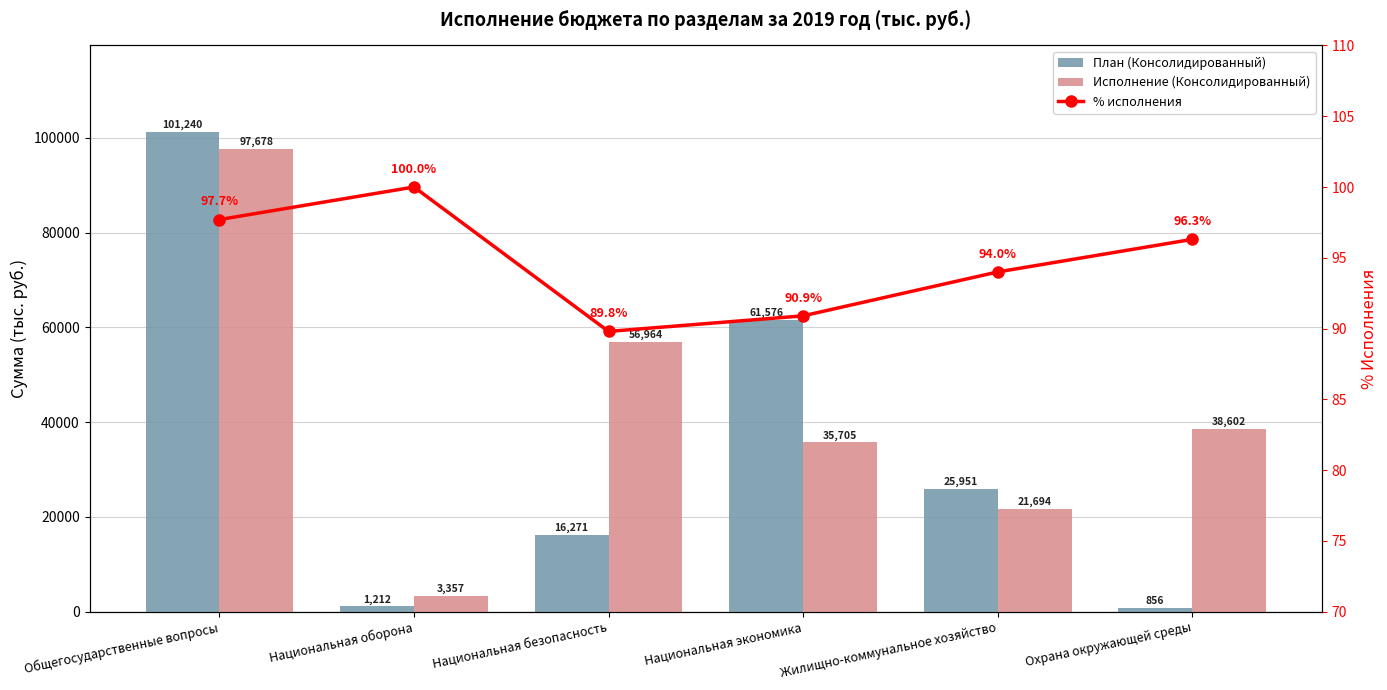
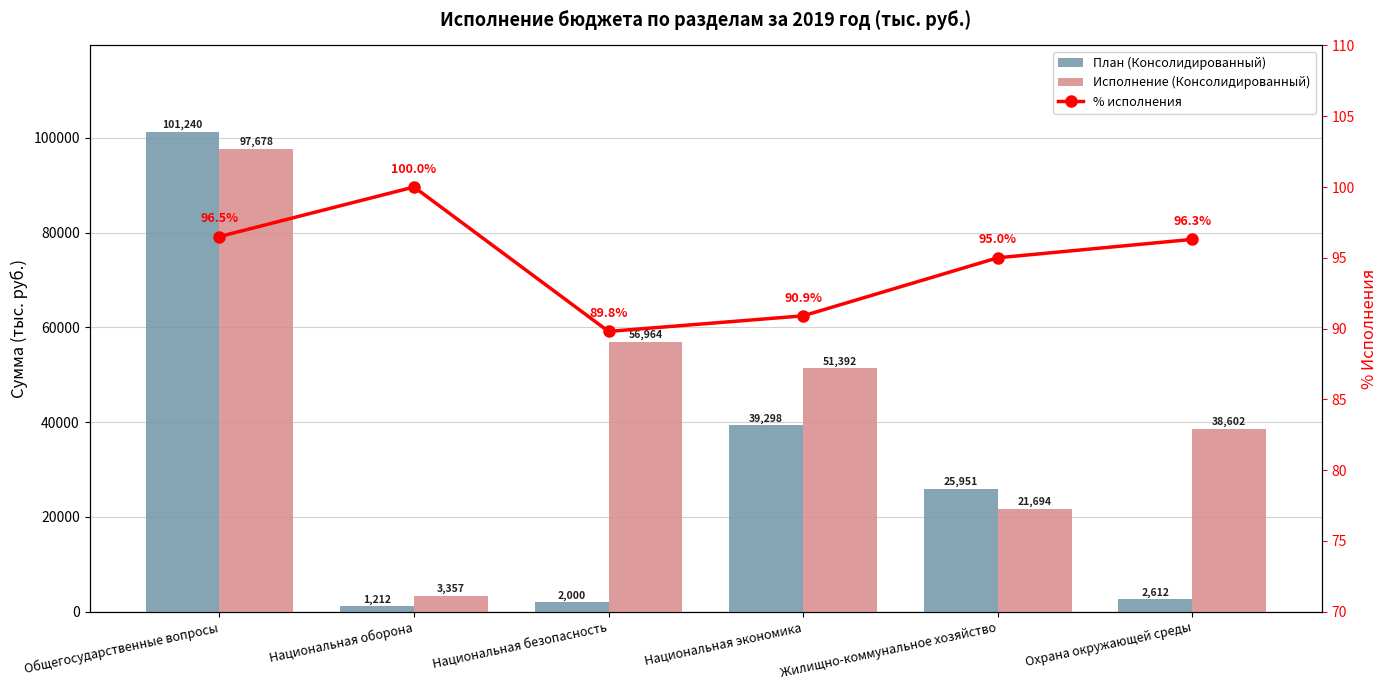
План (Консолидированный), Национальная безопасность: 16,271 -> 2,000
План (Консолидированный), Национальная экономика: 61,576 -> 39,298
Исполнение (Консолидированный), Национальная экономика: 35,705 -> 51,392
План (Консолидированный), Охрана окружающей среды: 856 -> 2,612
% исполнения, Общегосударственные вопросы: 97.7% -> 96.5%
% исполнения, Жилищно-коммунальное хозяйство: 94.0% -> 95.0%
